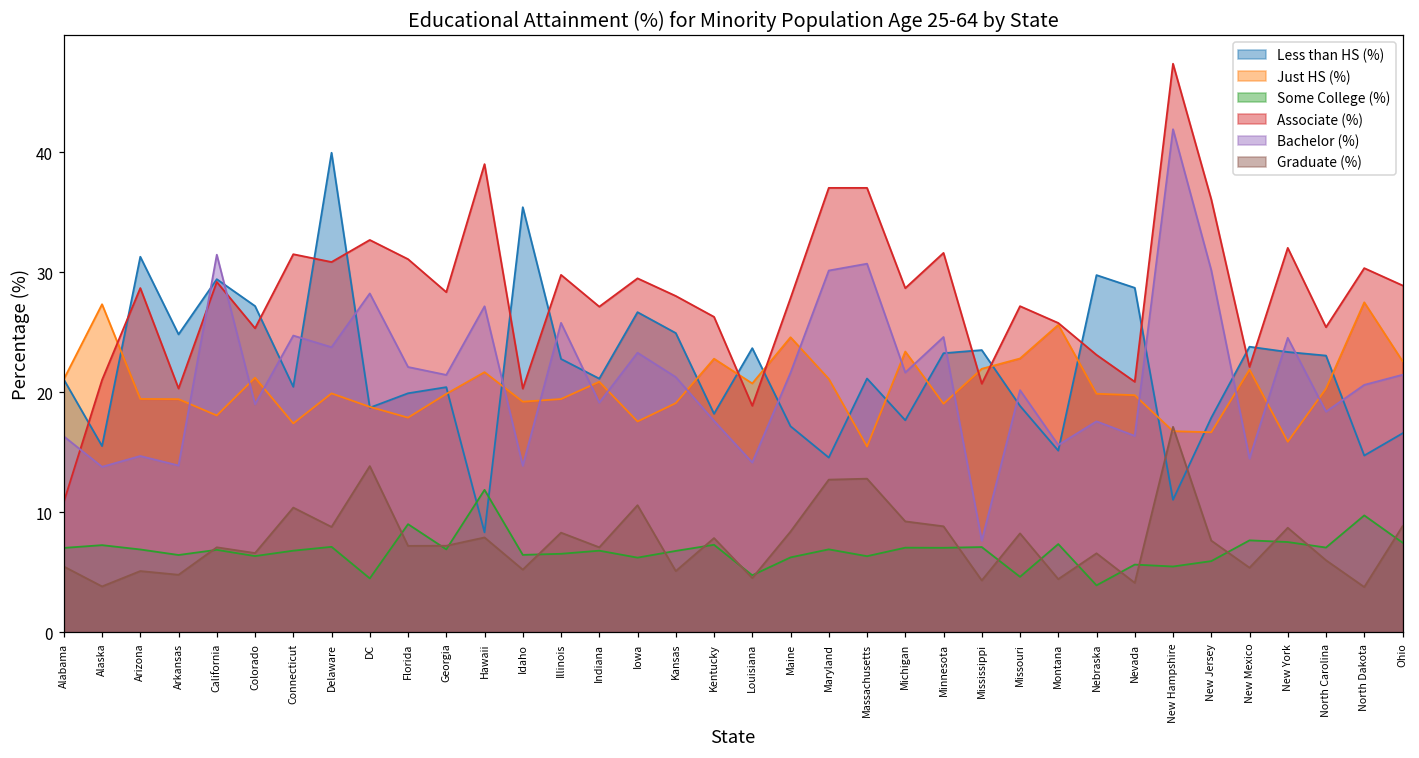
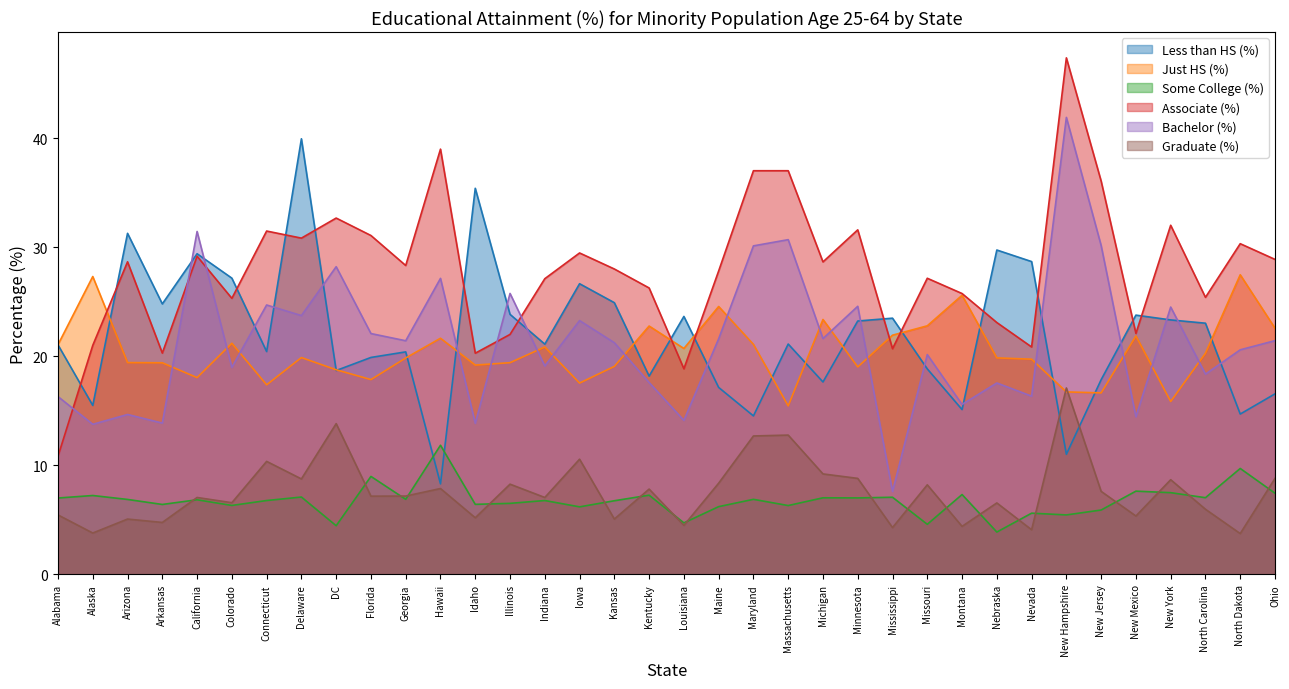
Less than HS (%), Illinois: 22.8 -> 23.9
Associate (%), Illinois: 29.8 -> 22.0
